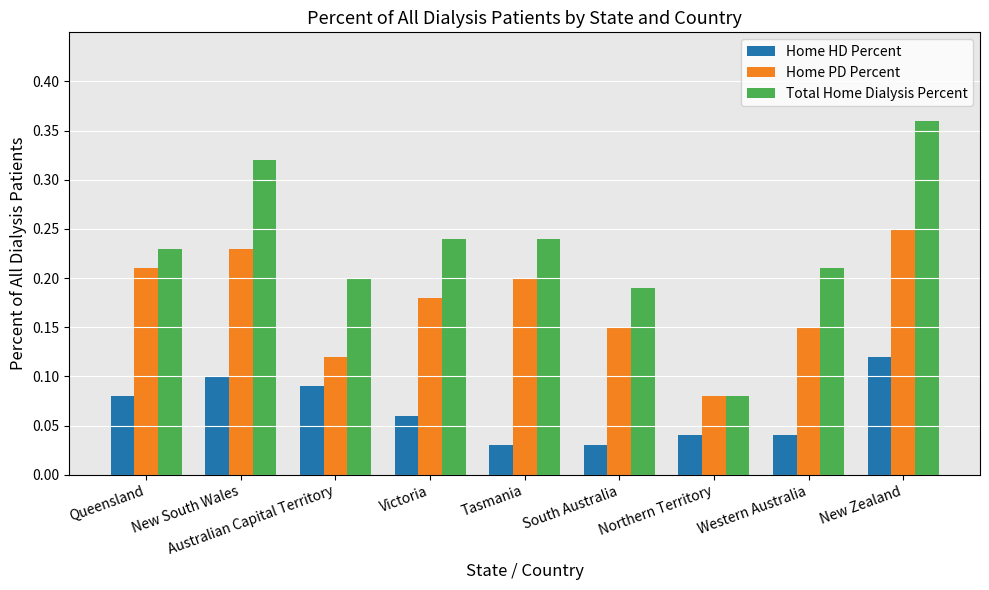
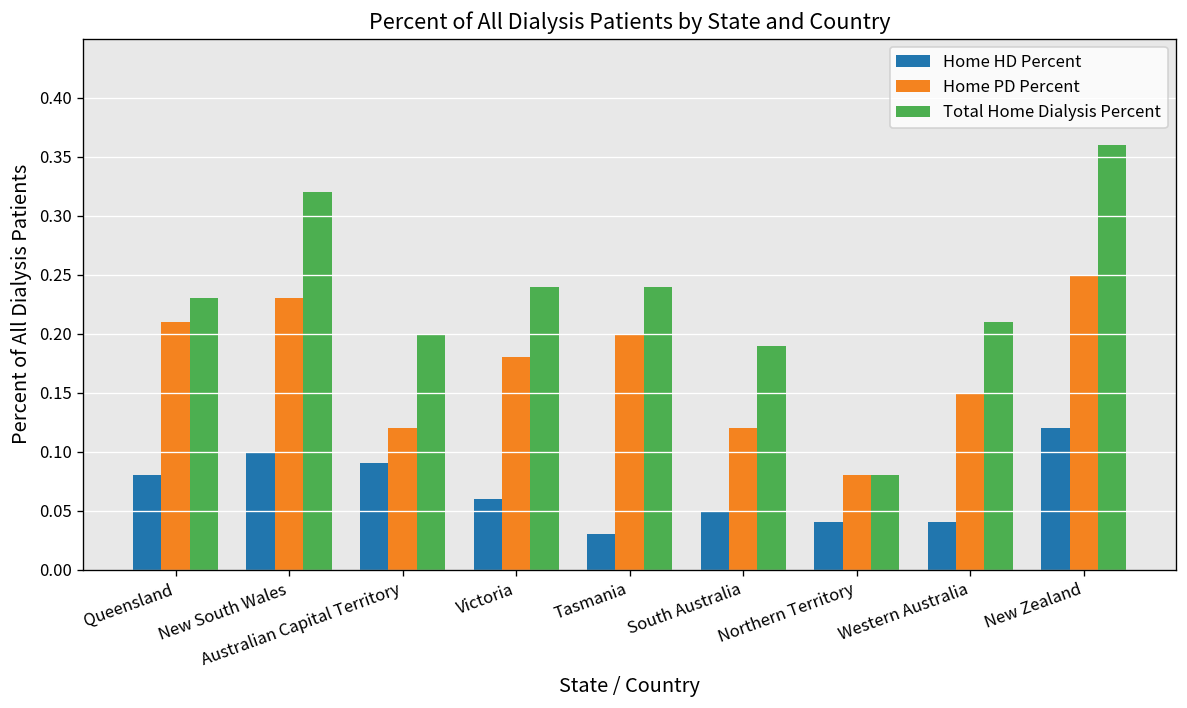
Home HD Percent, South Australia: 0.03 -> 0.05
Home PD Percent, South Australia: 0.15 -> 0.12
